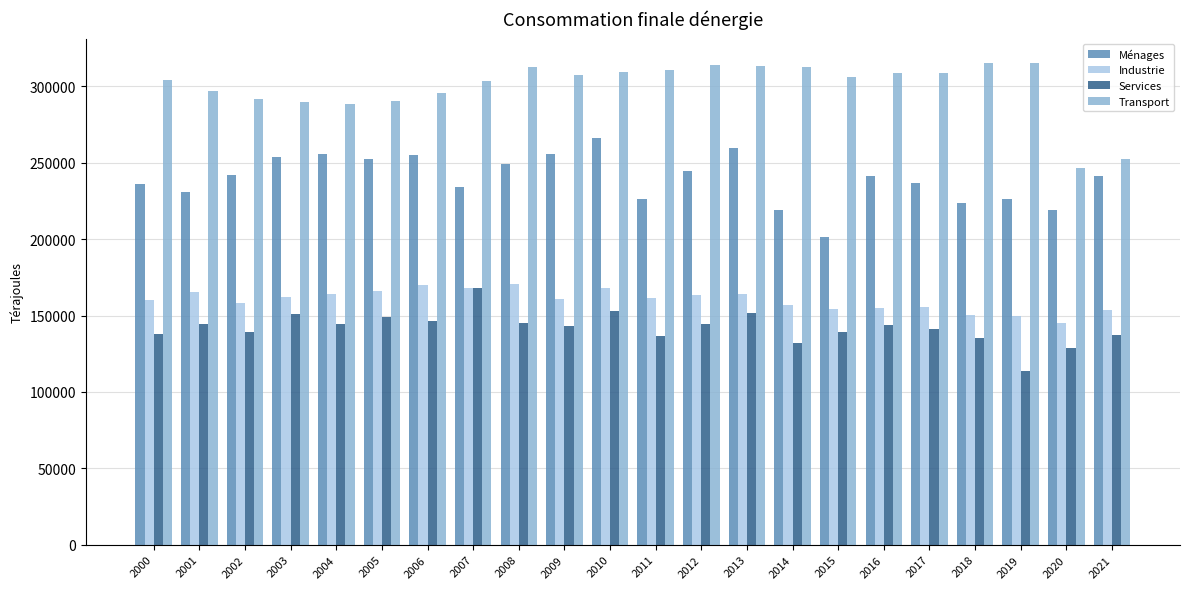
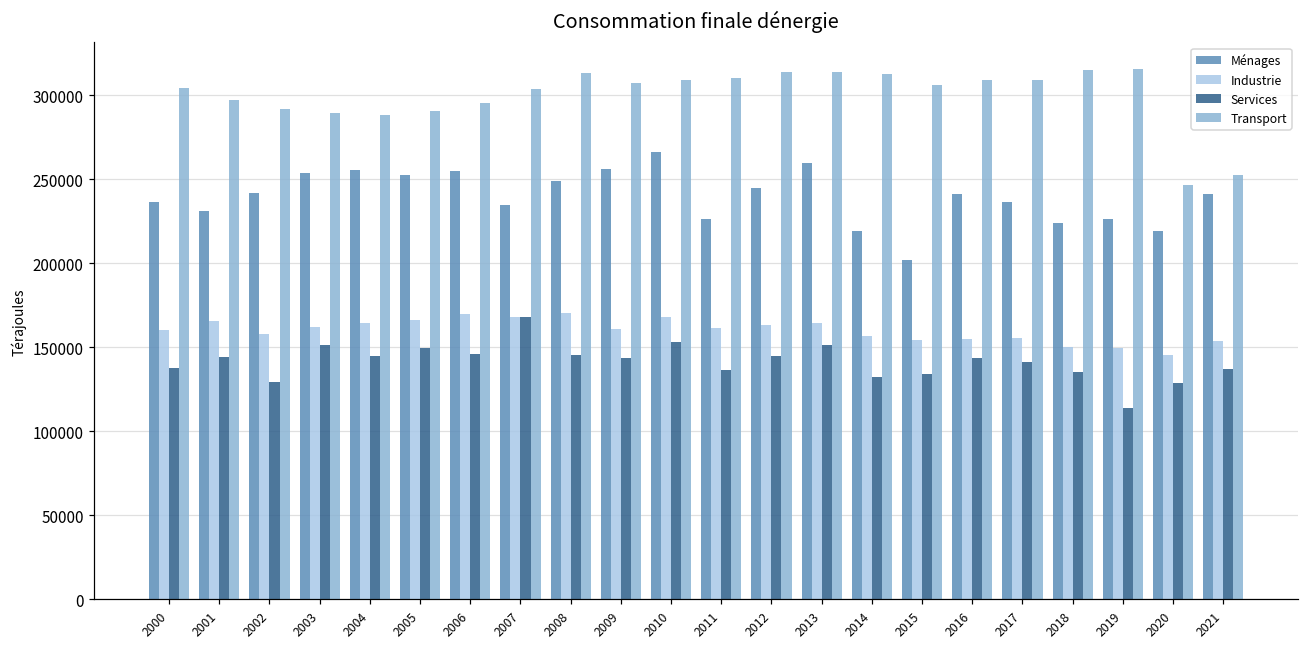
Services, 2002: 139000 -> 129000
Services, 2015: 139000 -> 134000
